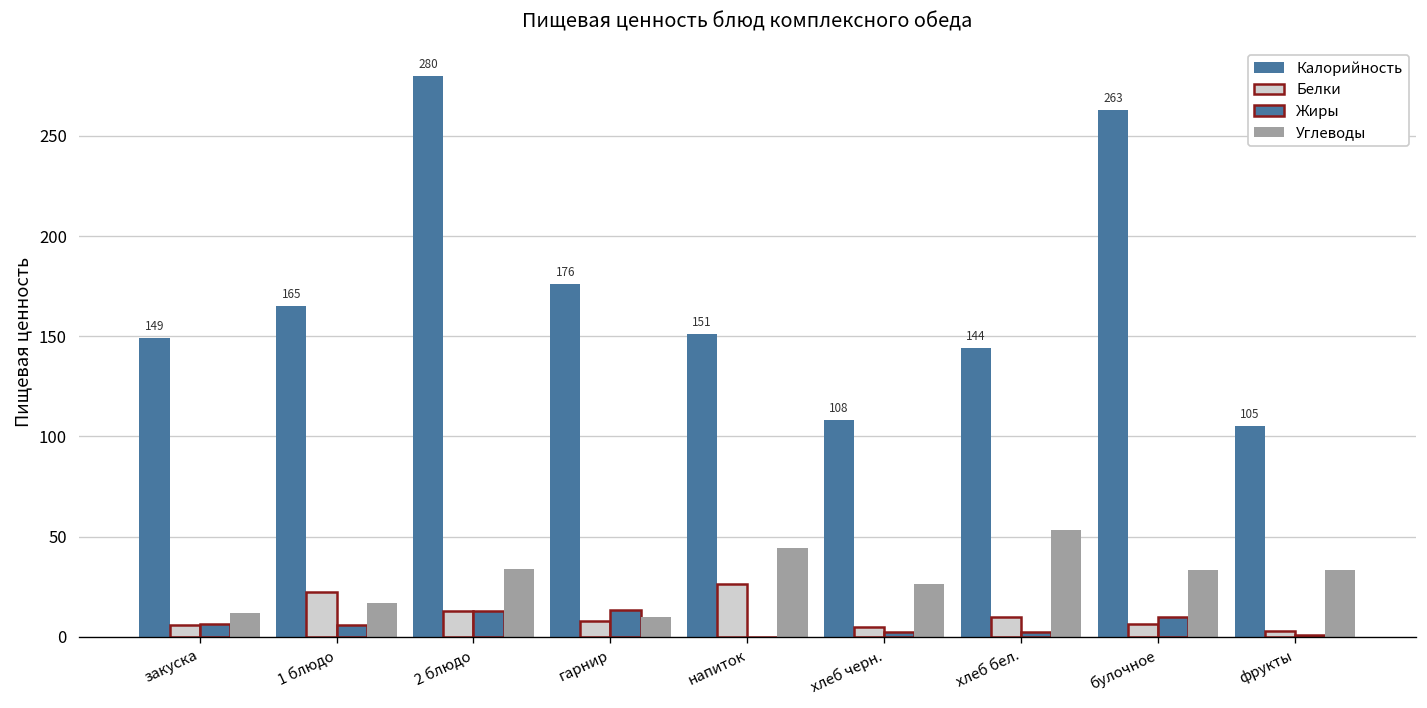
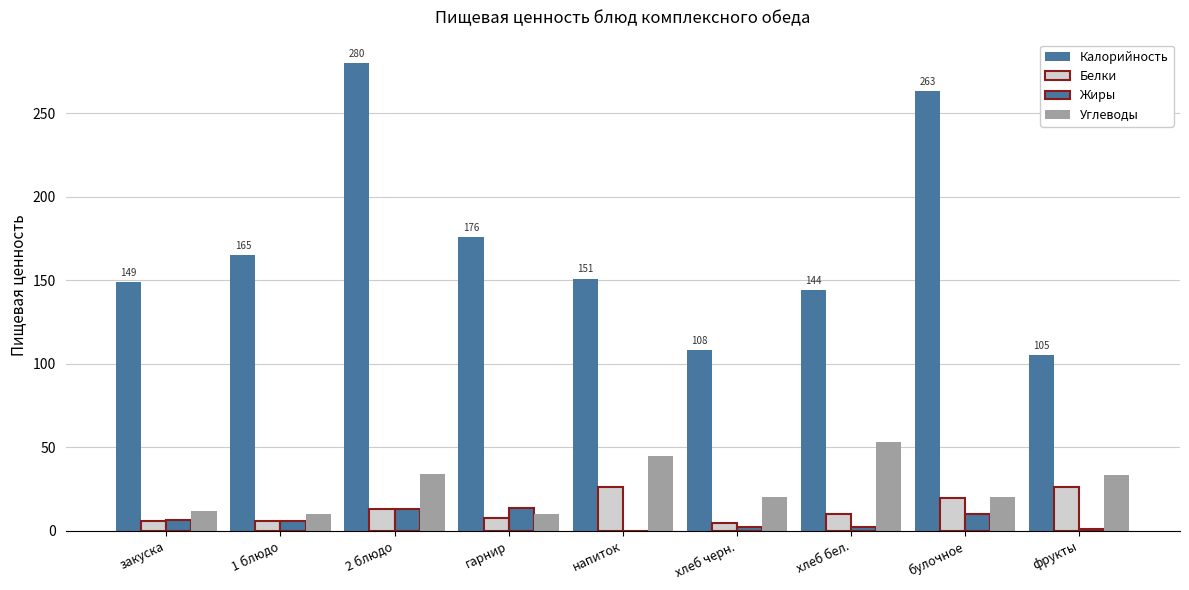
Белки, 1 блюдо: 22 -> 6
Углеводы, 1 блюдо: 17 -> 10
Углеводы, хлеб черн.: 27 -> 20
Белки, булочное: 6 -> 20
Углеводы, булочное: 33 -> 20
Белки, фрукты: 3 -> 26
